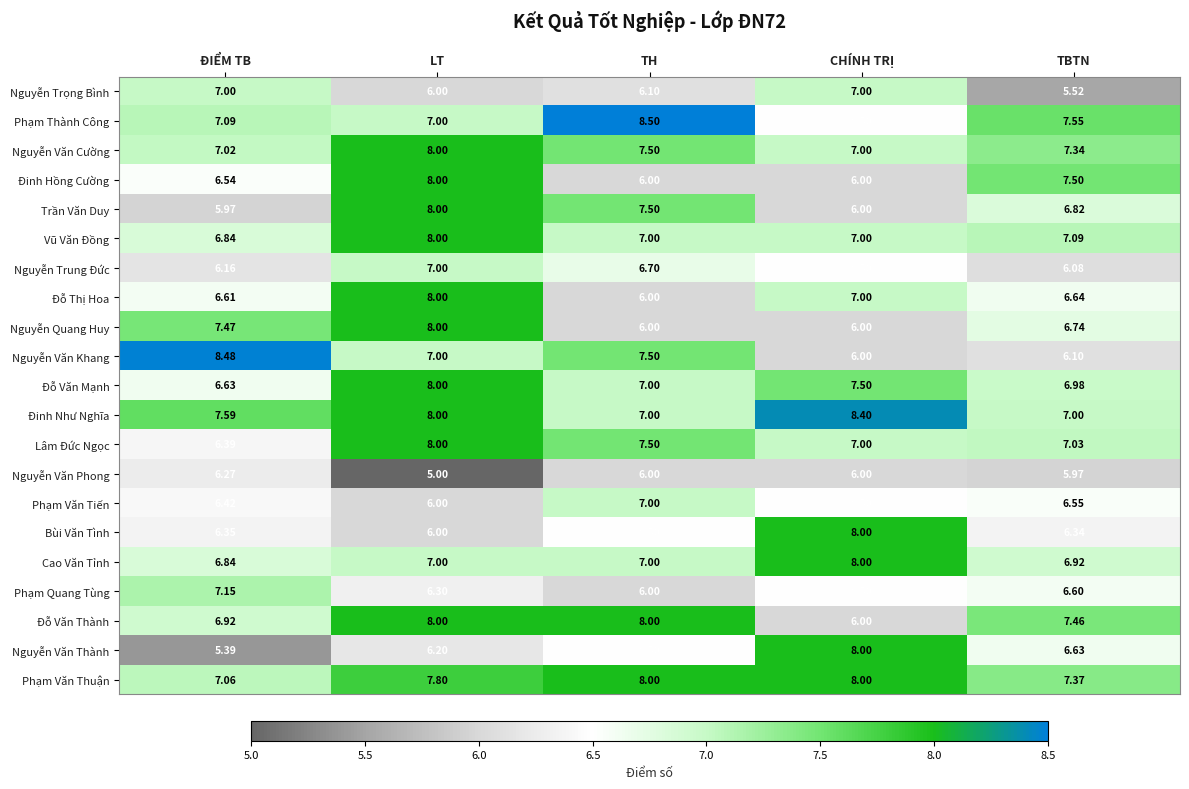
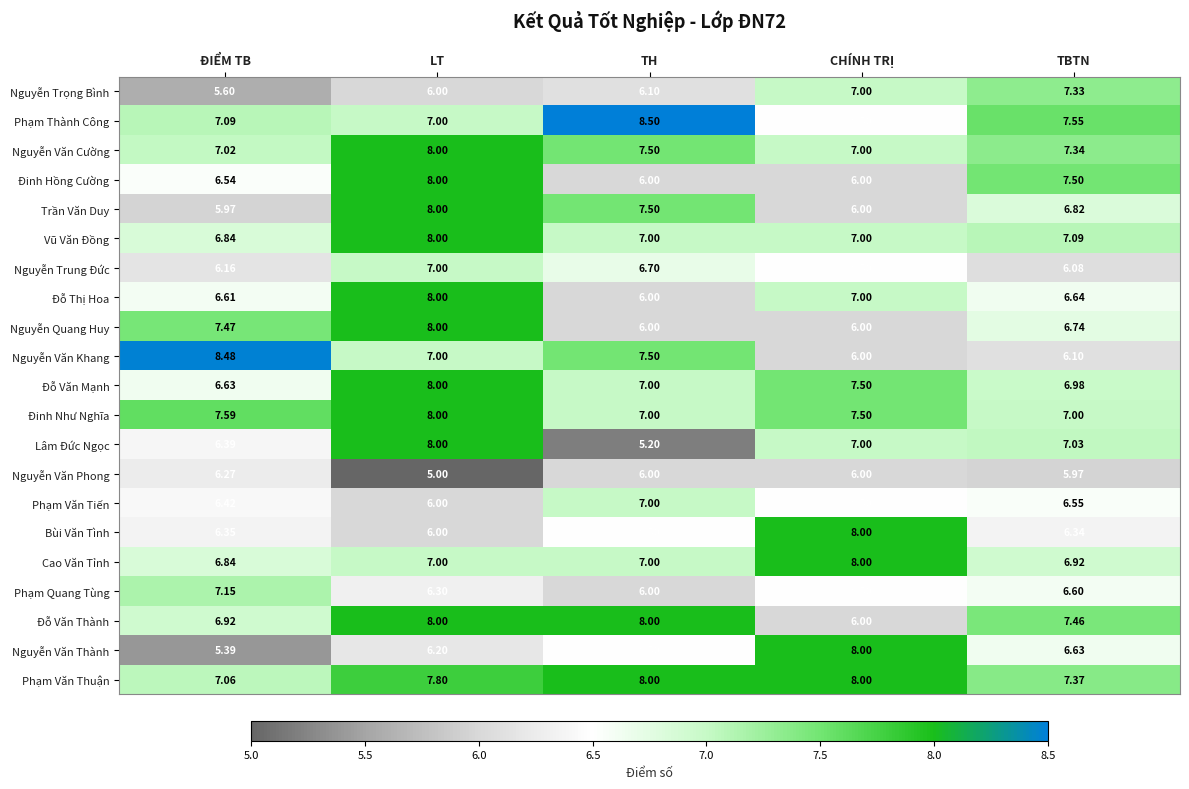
Nguyễn Trọng Bình, ĐIỂM TB: 7.00 -> 5.60
Nguyễn Trọng Bình, TBTN: 5.52 -> 7.33
Đinh Như Nghĩa, CHÍNH TRỊ: 8.40 -> 7.50
Lâm Đức Ngọc, TH: 7.50 -> 5.20
